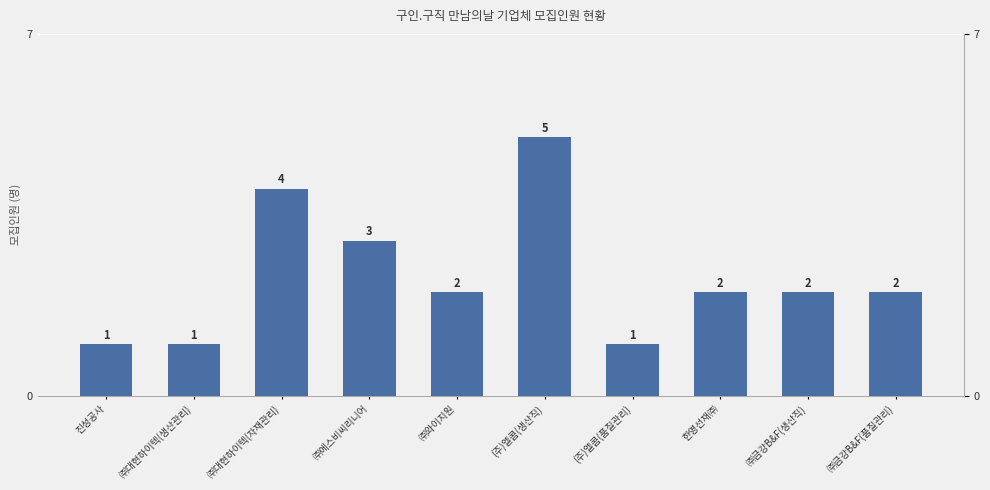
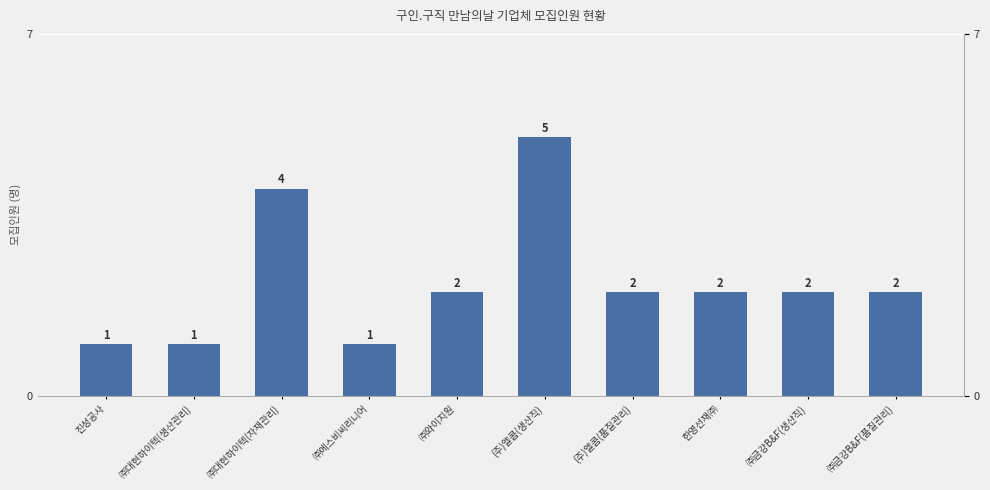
㈜에스비씨리니어: 3 -> 1
(주)엘콤(품질관리): 1 -> 2
